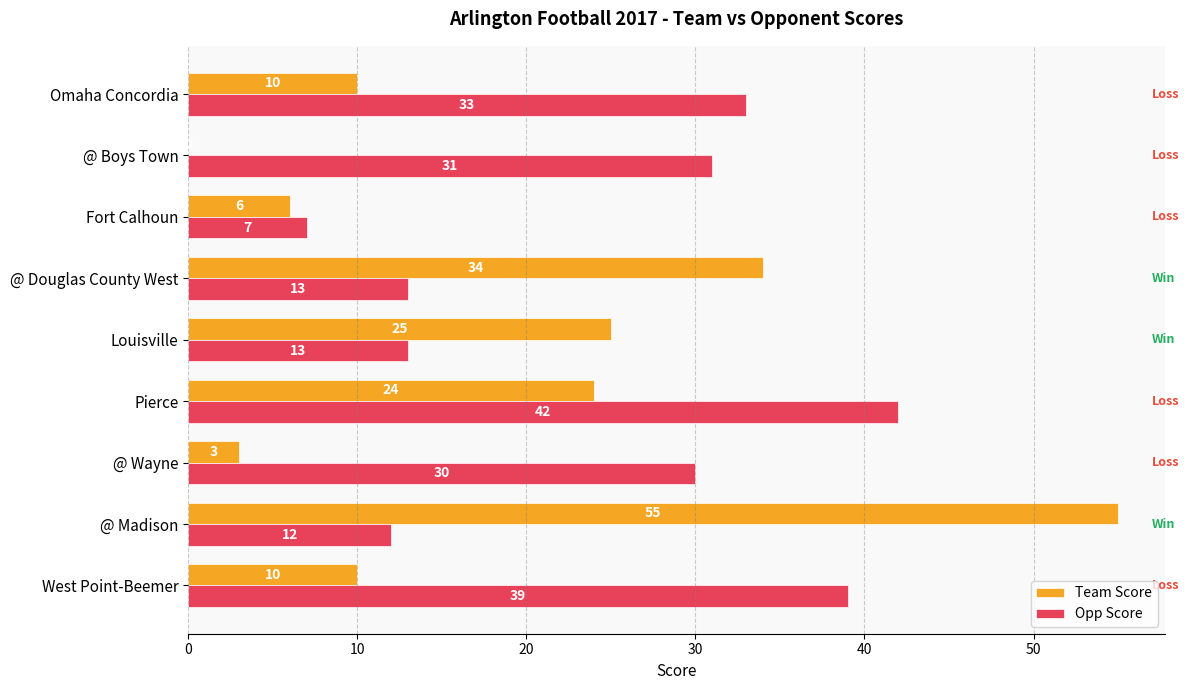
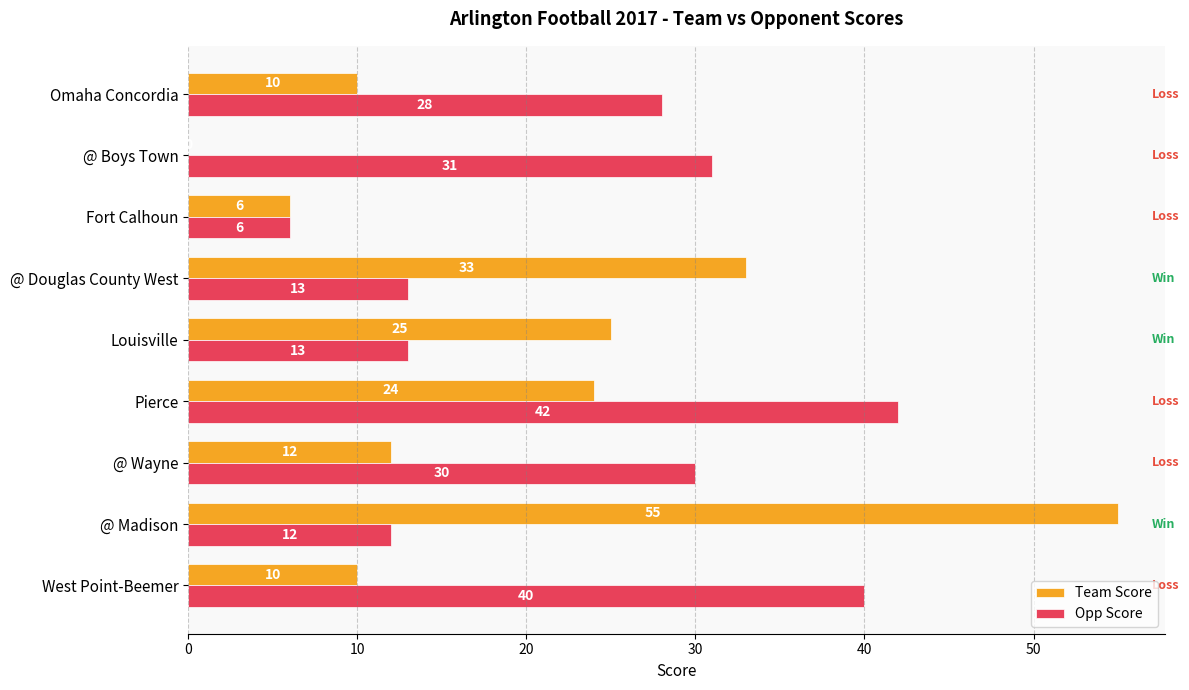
Opp Score, Omaha Concordia: 33 -> 28
Opp Score, Fort Calhoun: 7 -> 6
Team Score, @ Douglas County West: 34 -> 33
Team Score, @ Wayne: 3 -> 12
Opp Score, West Point-Beemer: 39 -> 40
